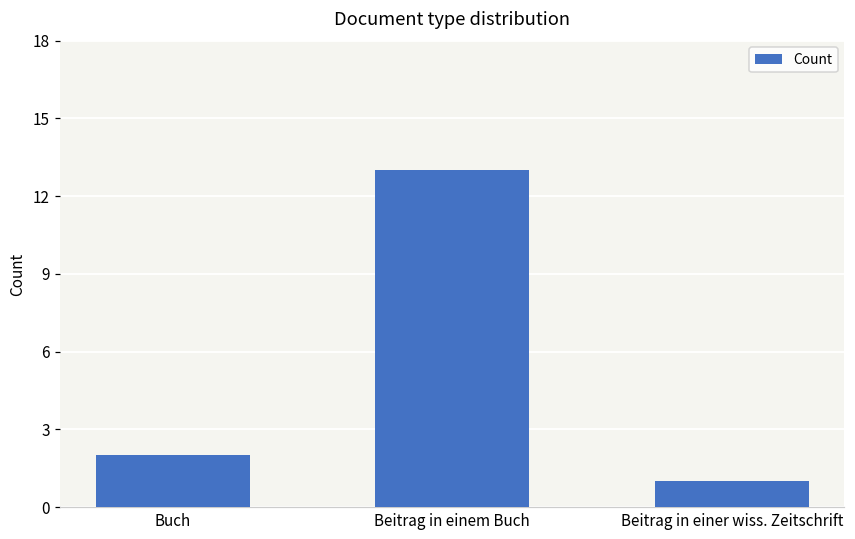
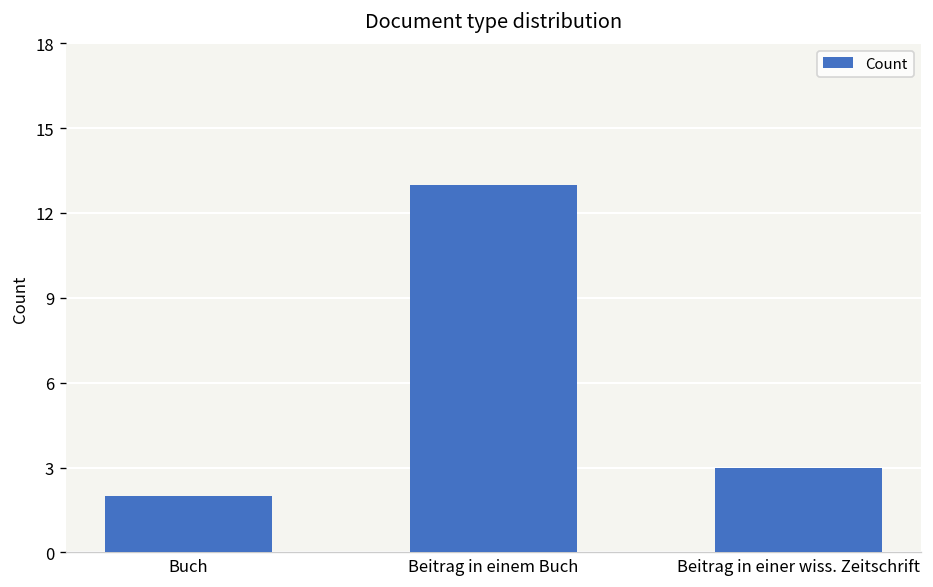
Beitrag in einer wiss. Zeitschrift: 1 -> 3
